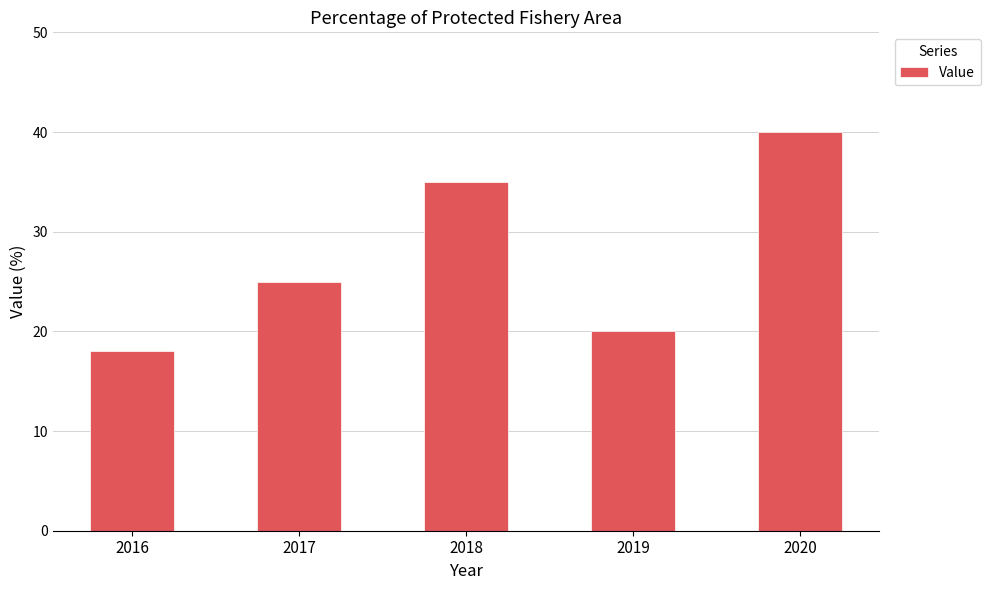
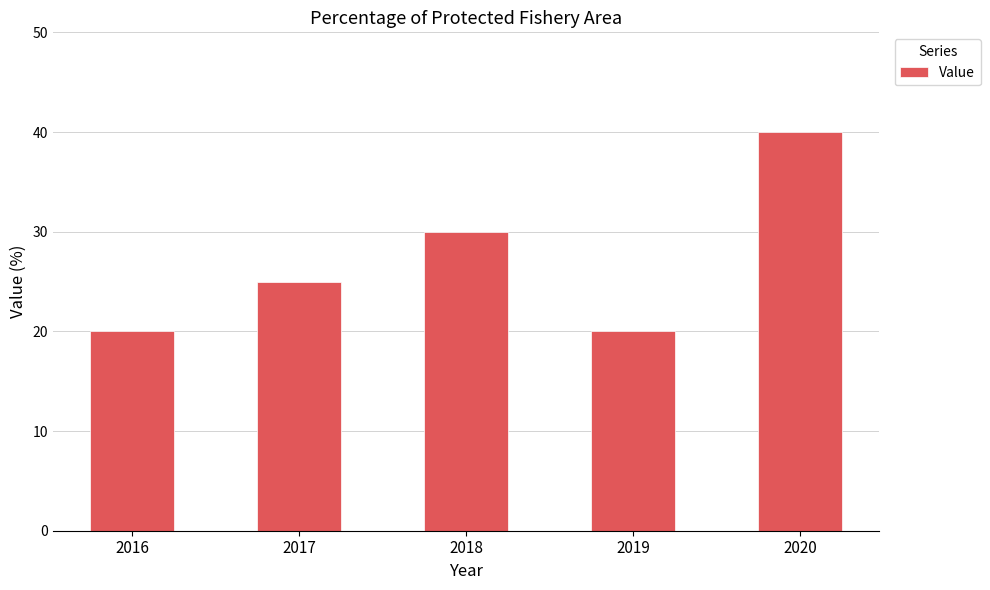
2016: 18 -> 20
2018: 35 -> 30
